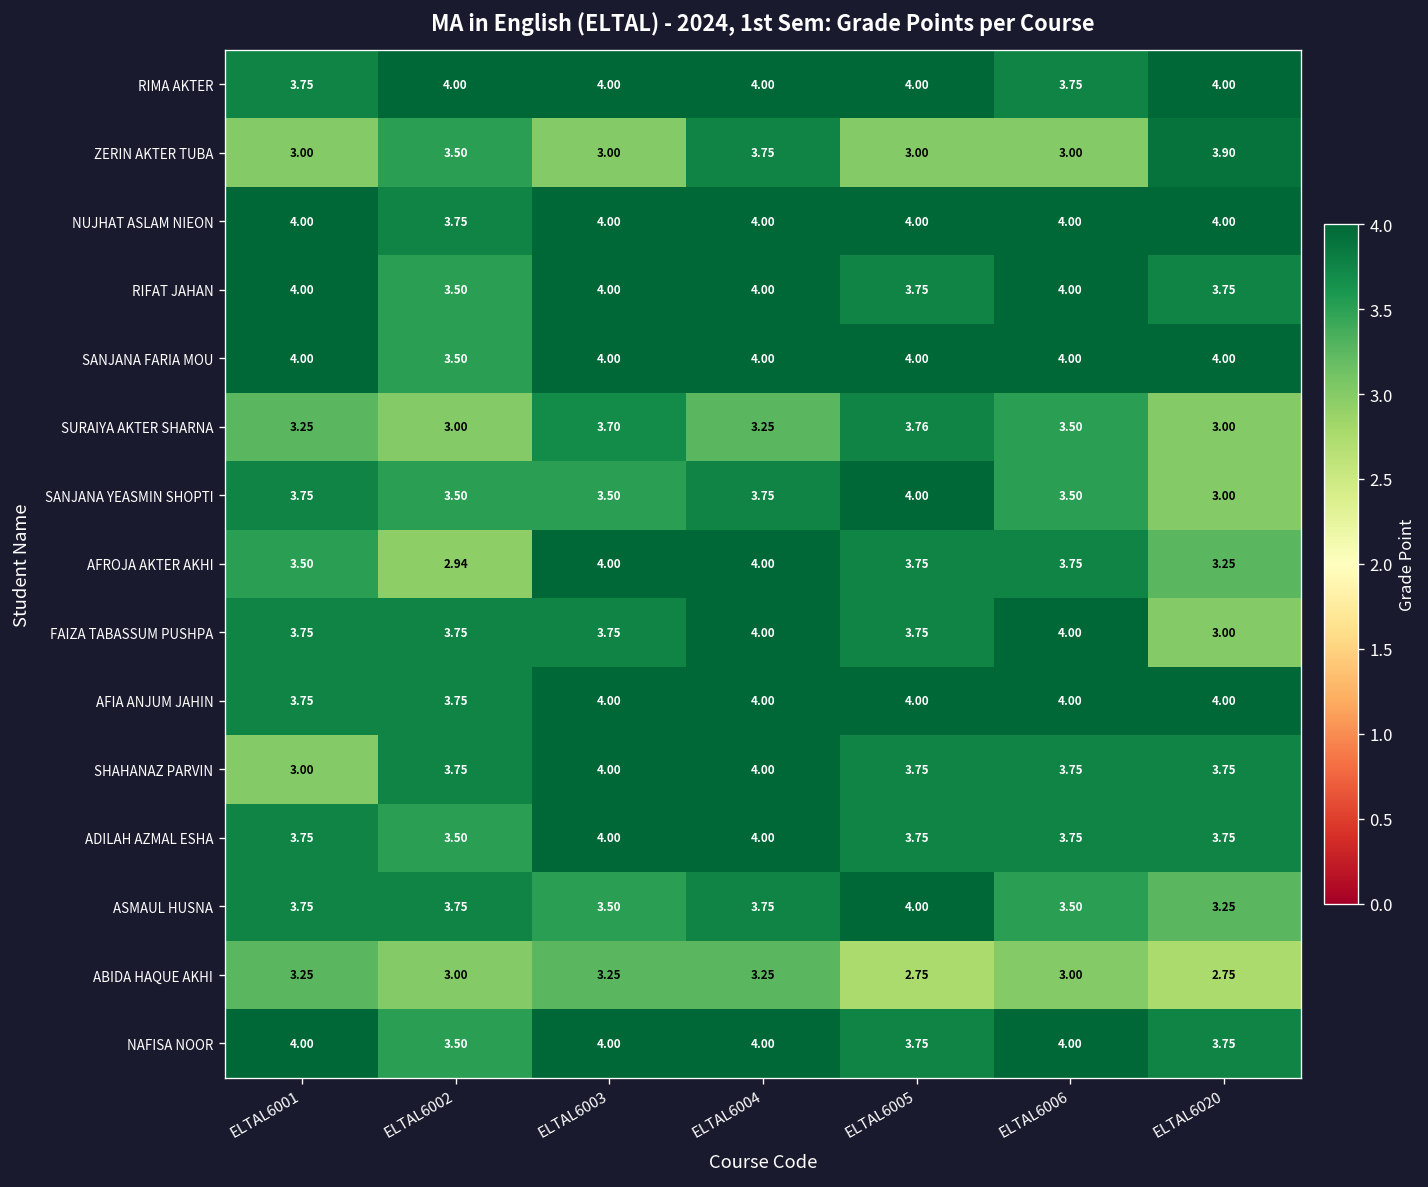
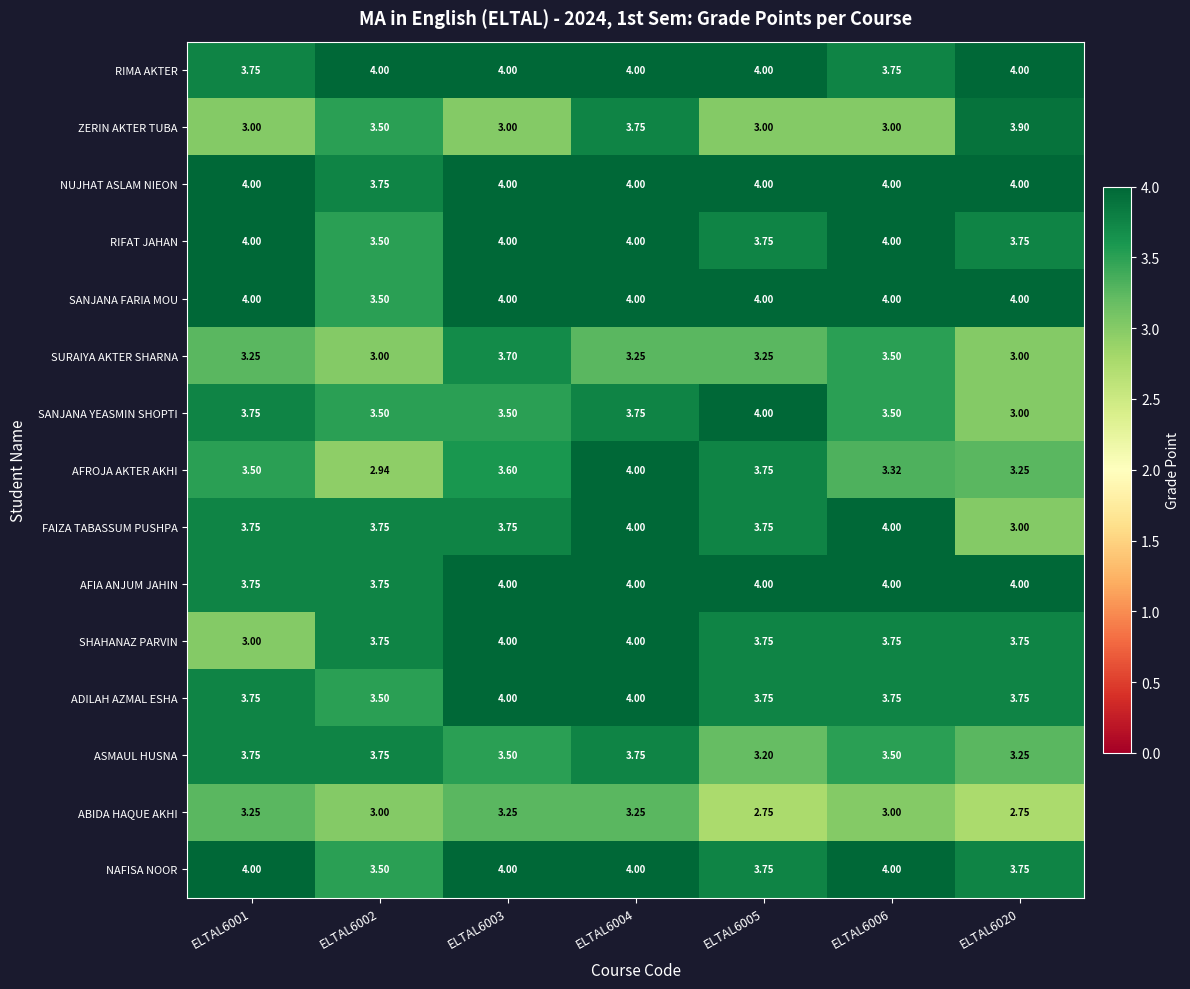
SURAIYA AKTER SHARNA, ELTAL6005: 3.76 -> 3.25
AFROJA AKTER AKHI, ELTAL6003: 4.00 -> 3.60
AFROJA AKTER AKHI, ELTAL6006: 3.75 -> 3.32
ASMAUL HUSNA, ELTAL6005: 4.00 -> 3.20
